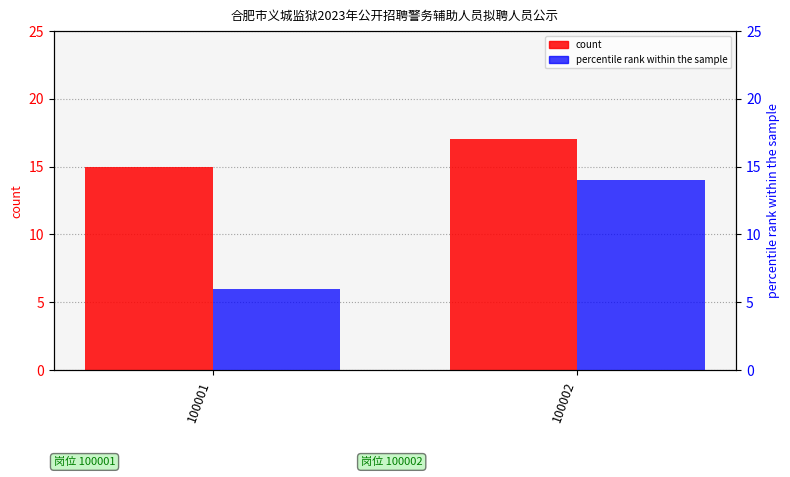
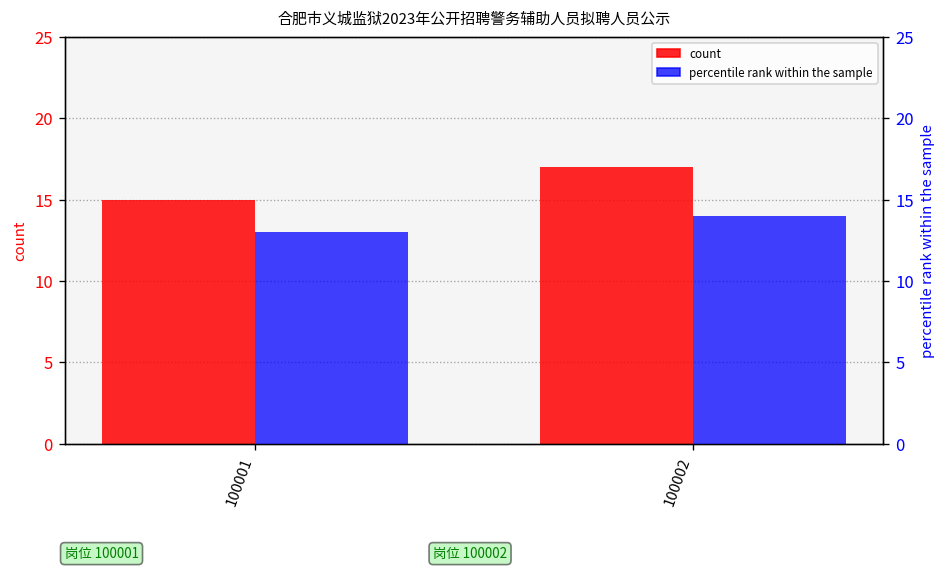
percentile rank within the sample, 100001: 6 -> 13
